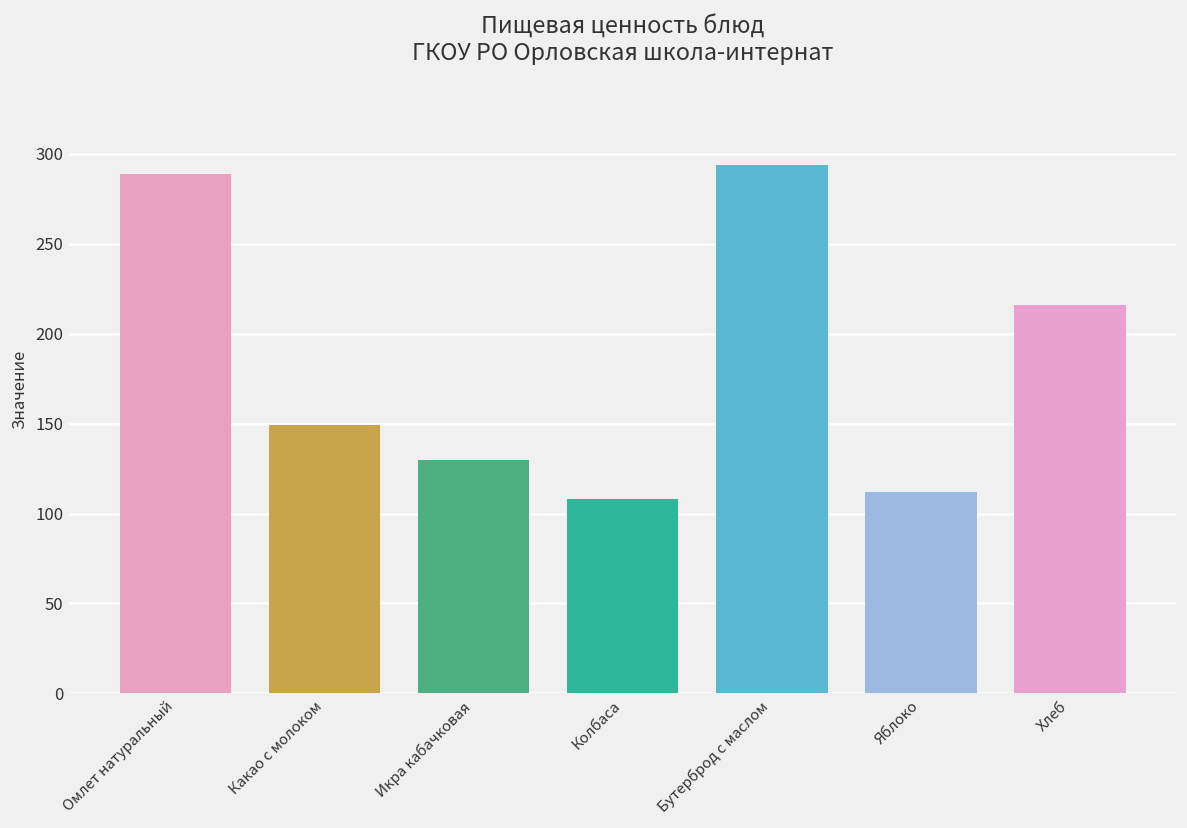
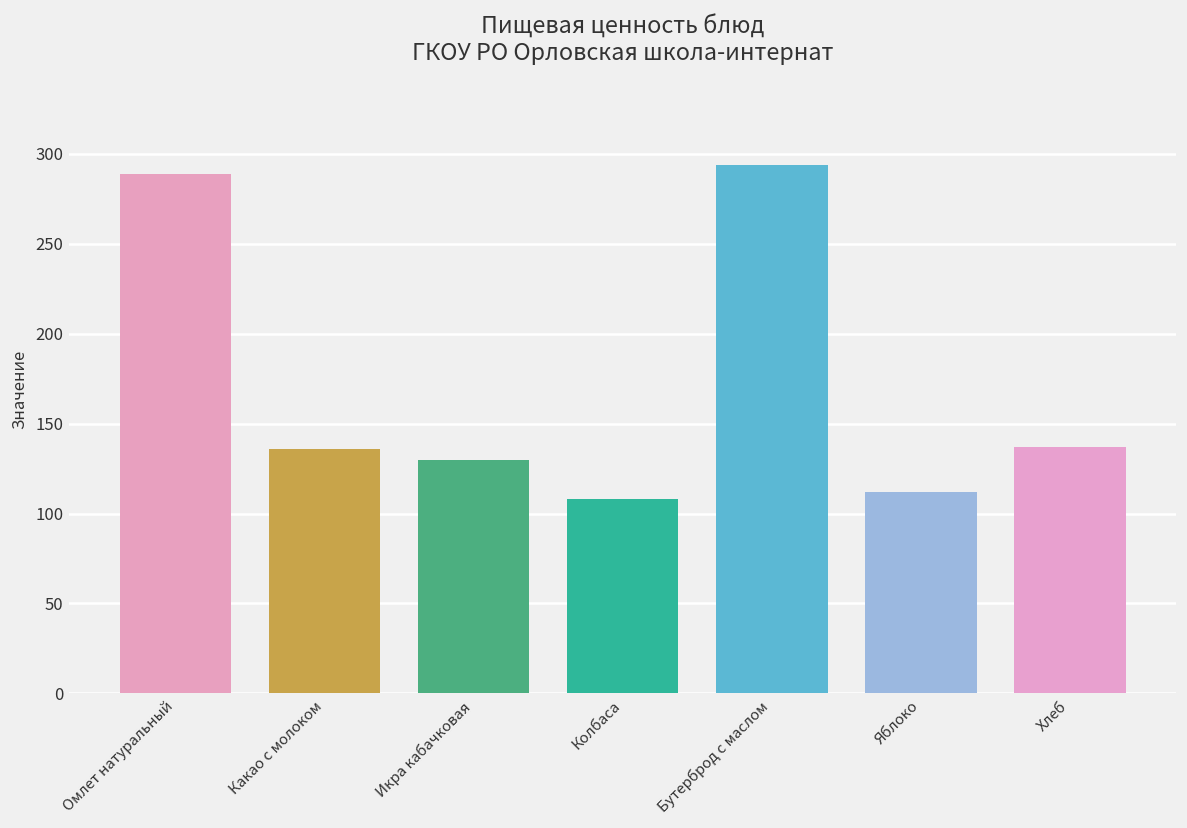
Какао с молоком: 149 -> 136
Хлеб: 216 -> 137
